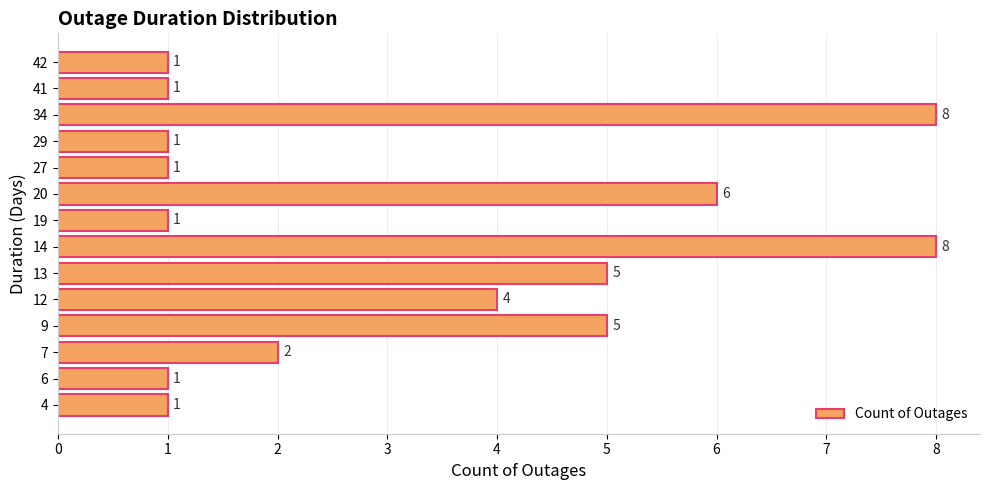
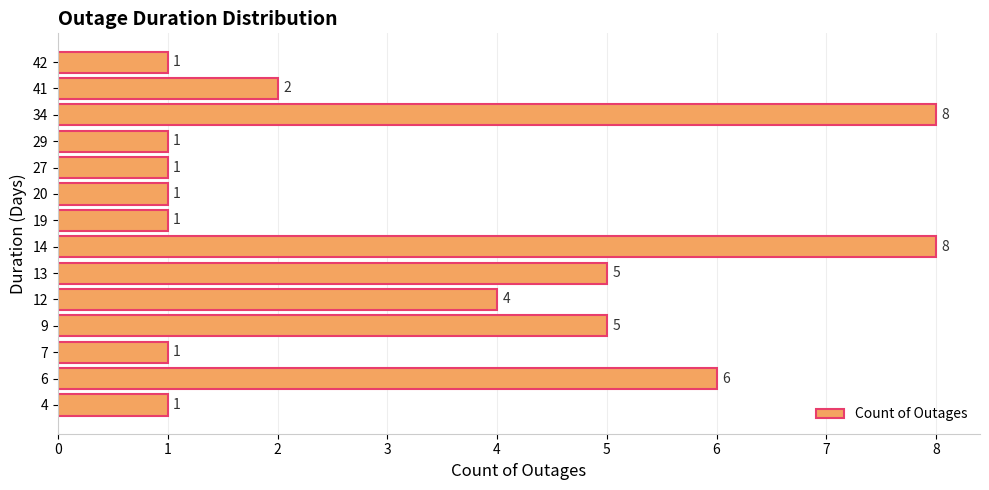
41: 1 -> 2
20: 6 -> 1
7: 2 -> 1
6: 1 -> 6
